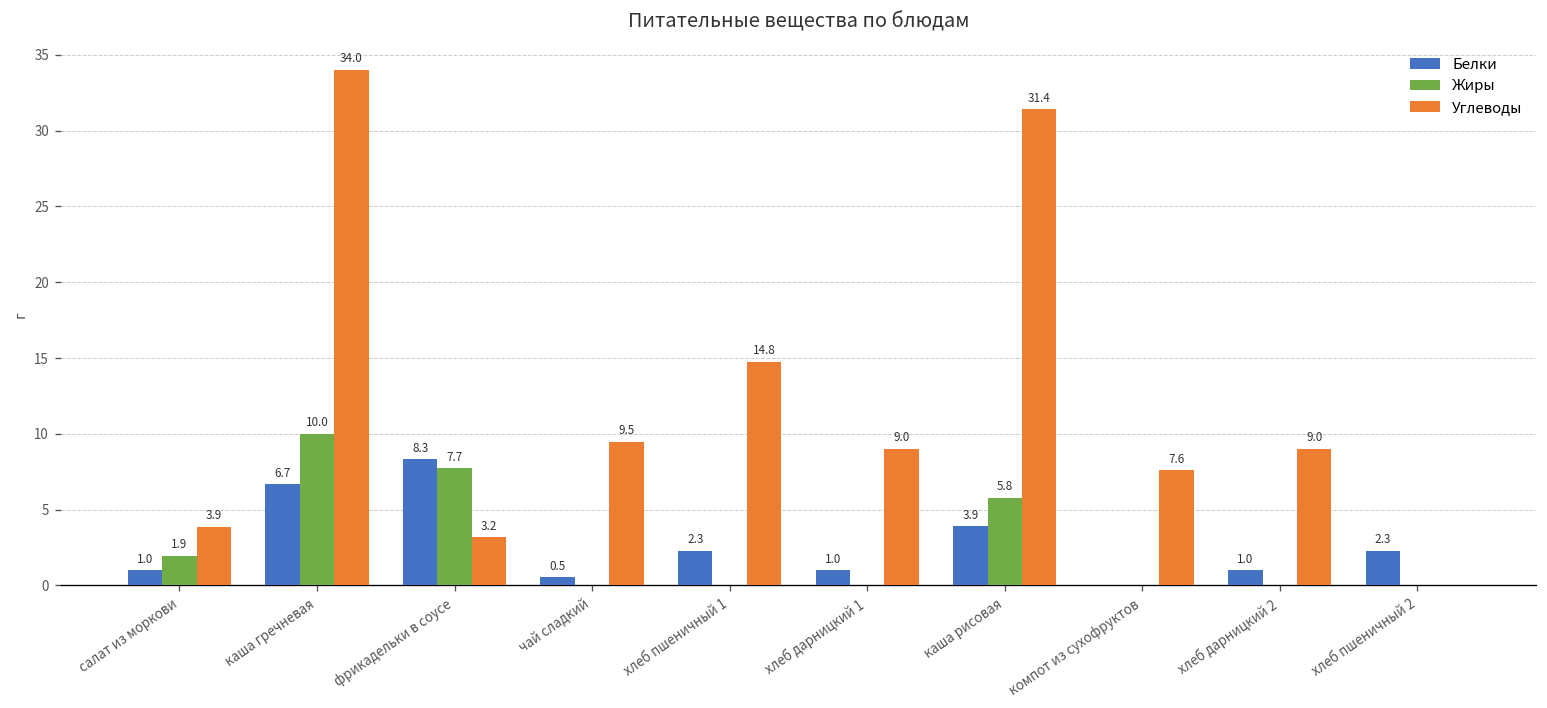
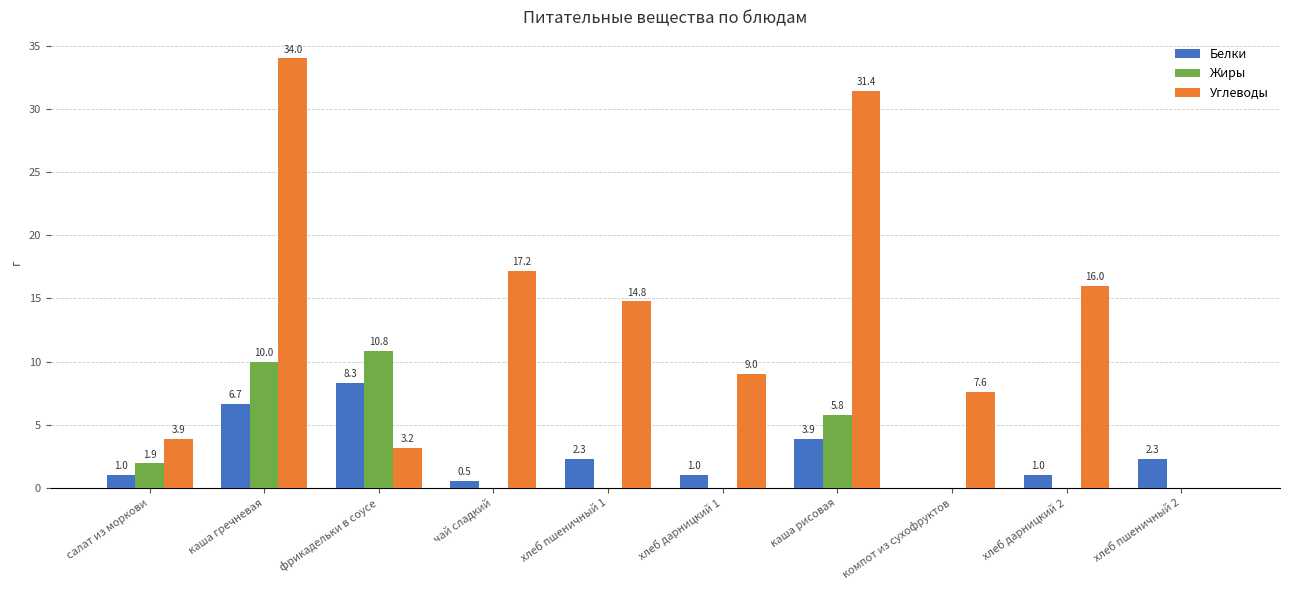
Жиры, фрикадельки в соусе: 7.7 -> 10.8
Углеводы, чай сладкий: 9.5 -> 17.2
Углеводы, хлеб дарницкий 2: 9.0 -> 16.0
